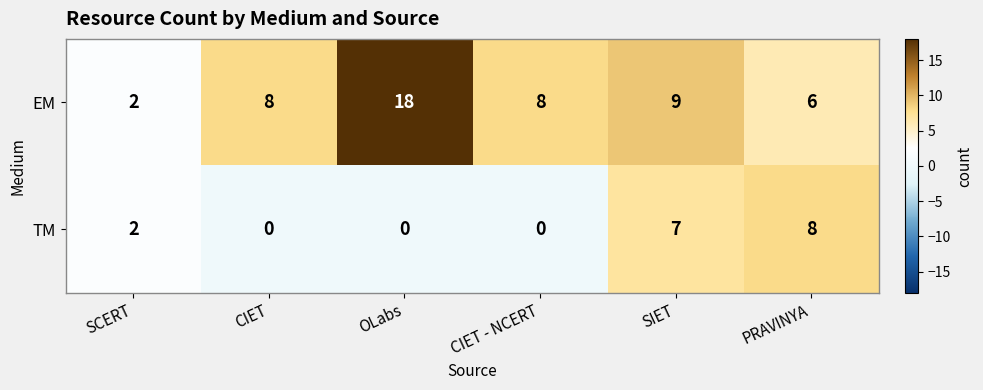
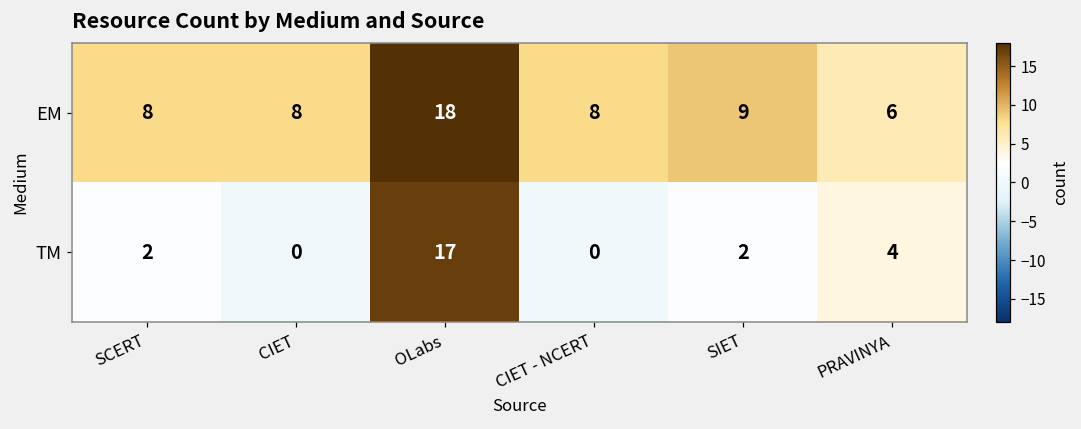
EM, SCERT: 2 -> 8
TM, OLabs: 0 -> 17
TM, SIET: 7 -> 2
TM, PRAVINYA: 8 -> 4
